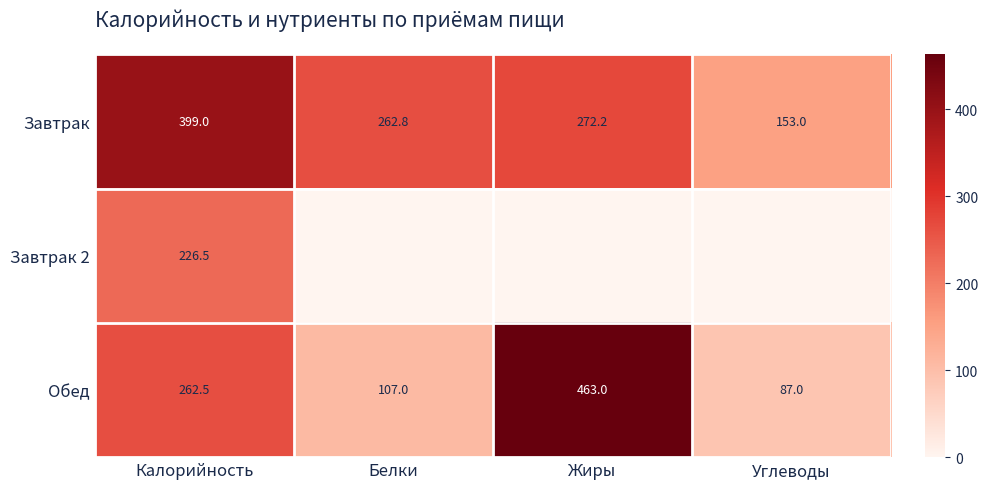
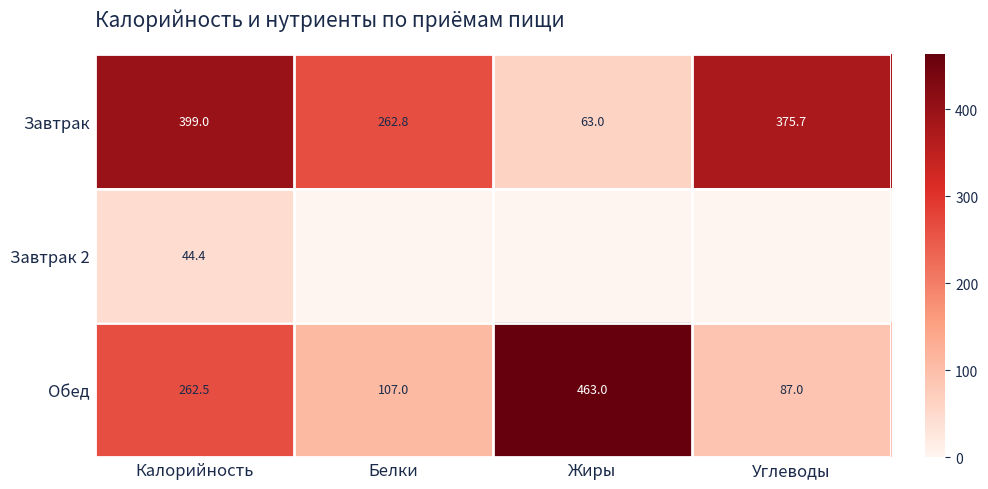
Завтрак, Жиры: 272.2 -> 63.0
Завтрак, Углеводы: 153.0 -> 375.7
Завтрак 2, Калорийность: 226.5 -> 44.4
